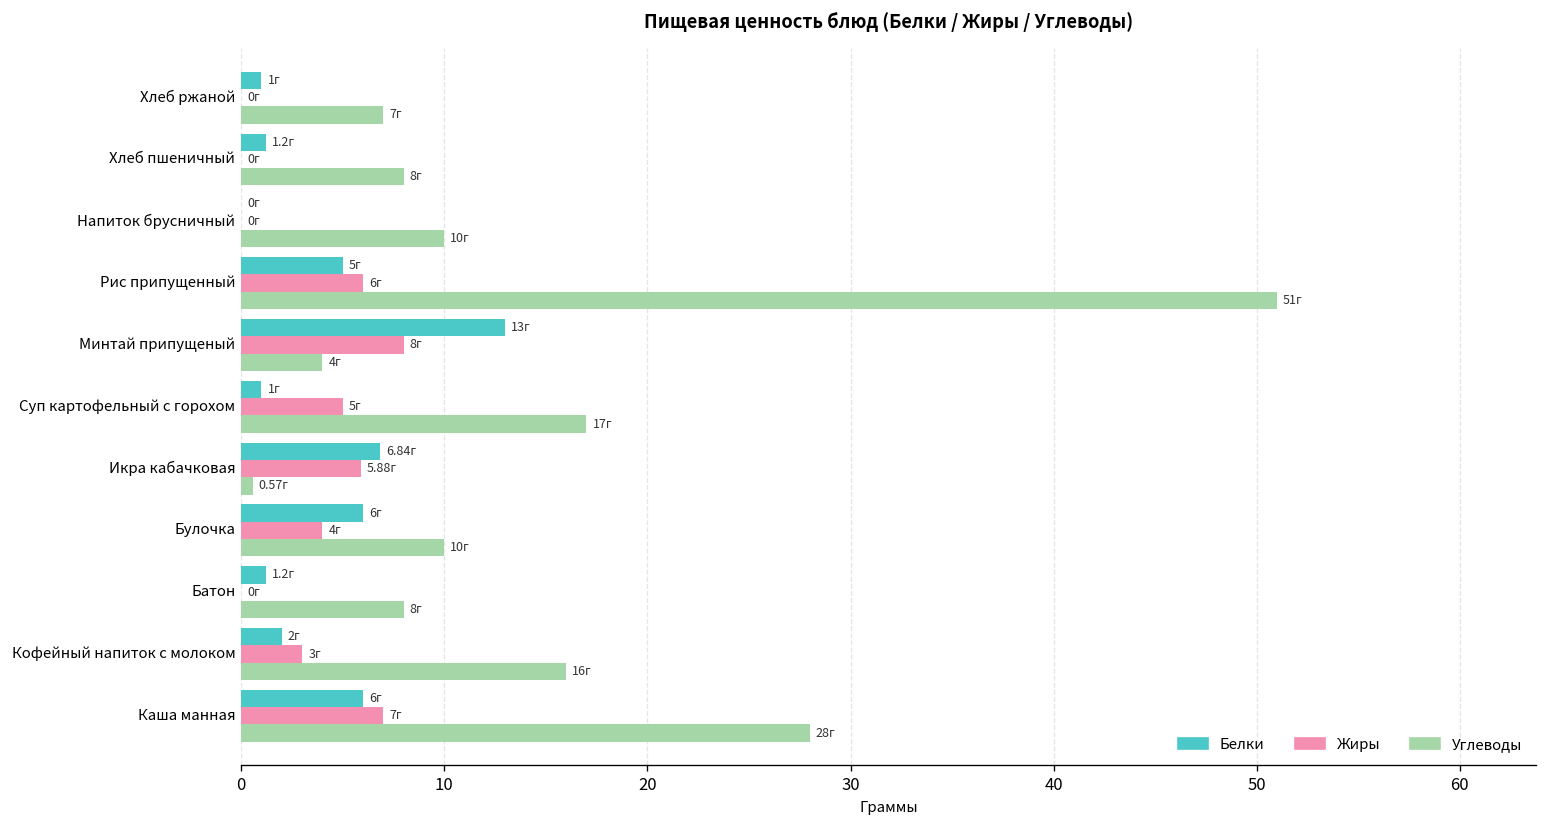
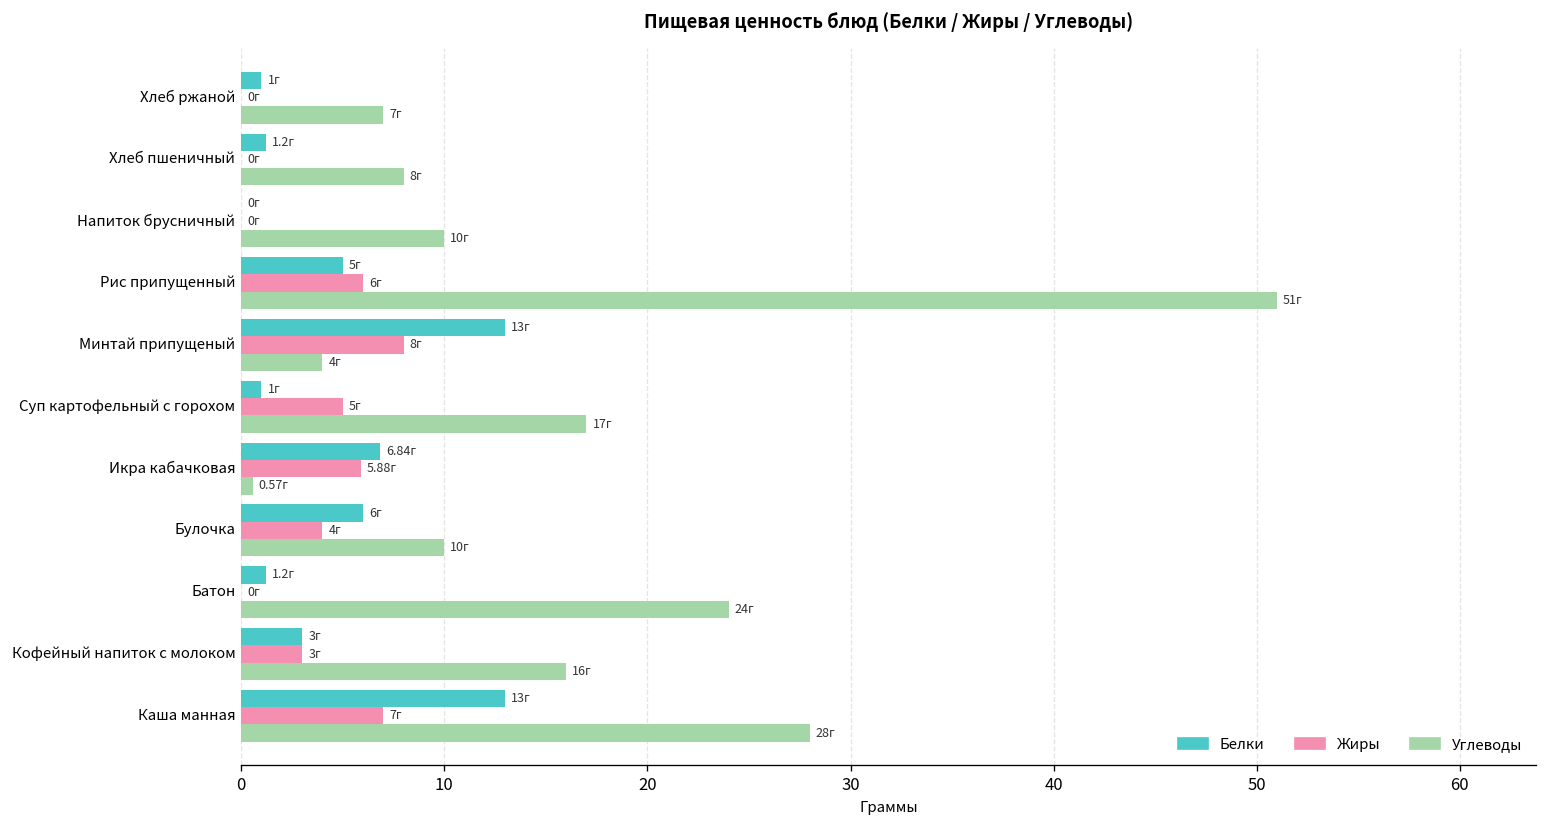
Углеводы, Батон: 8г -> 24г
Белки, Кофейный напиток с молоком: 2г -> 3г
Белки, Каша манная: 6г -> 13г
